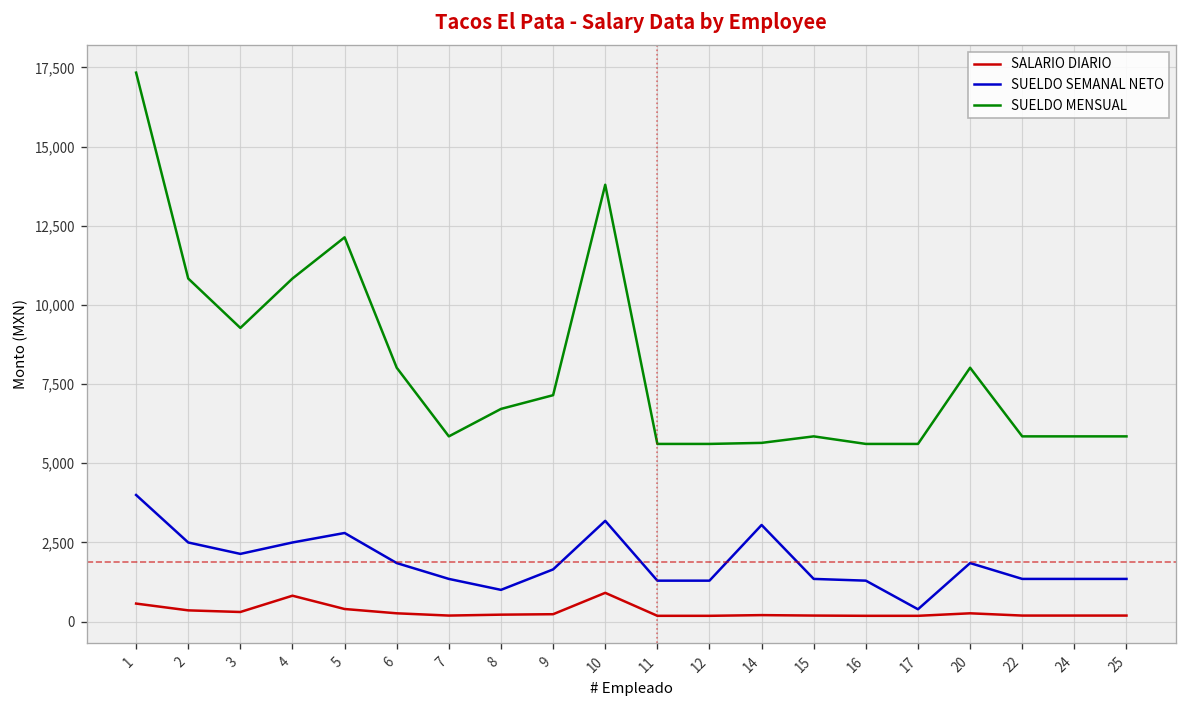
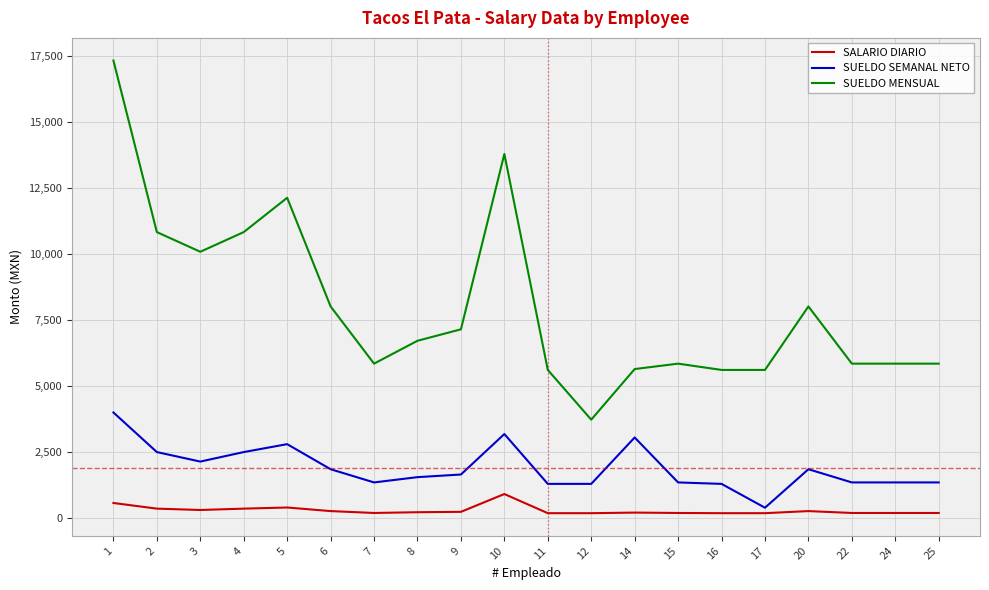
SUELDO MENSUAL, 3: 9,300 -> 10,100
SALARIO DIARIO, 4: 800 -> 400
SUELDO SEMANAL NETO, 8: 1,000 -> 1,600
SUELDO MENSUAL, 12: 5,600 -> 3,700
